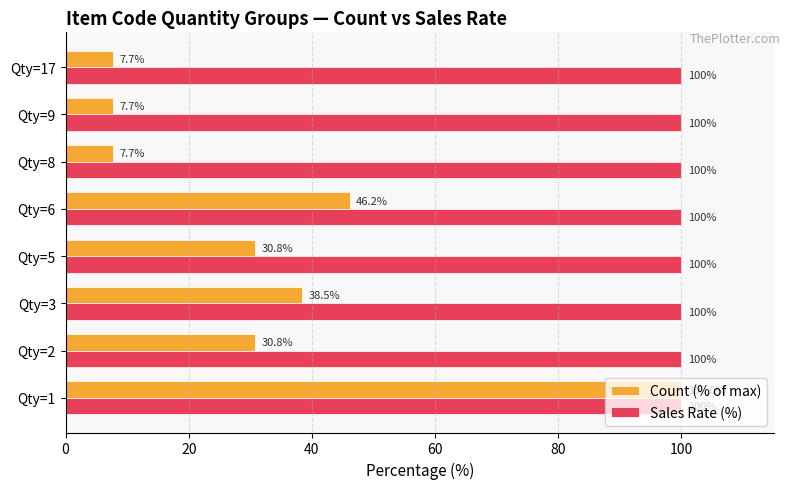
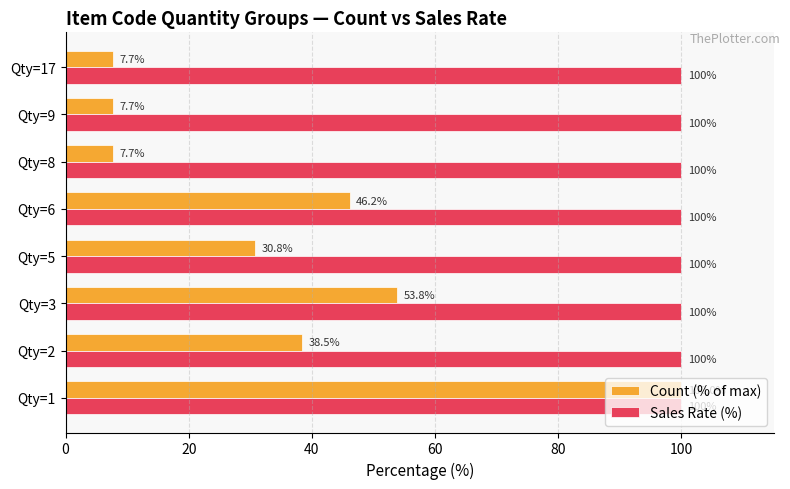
Count (% of max), Qty=3: 38.5% -> 53.8%
Count (% of max), Qty=2: 30.8% -> 38.5%
